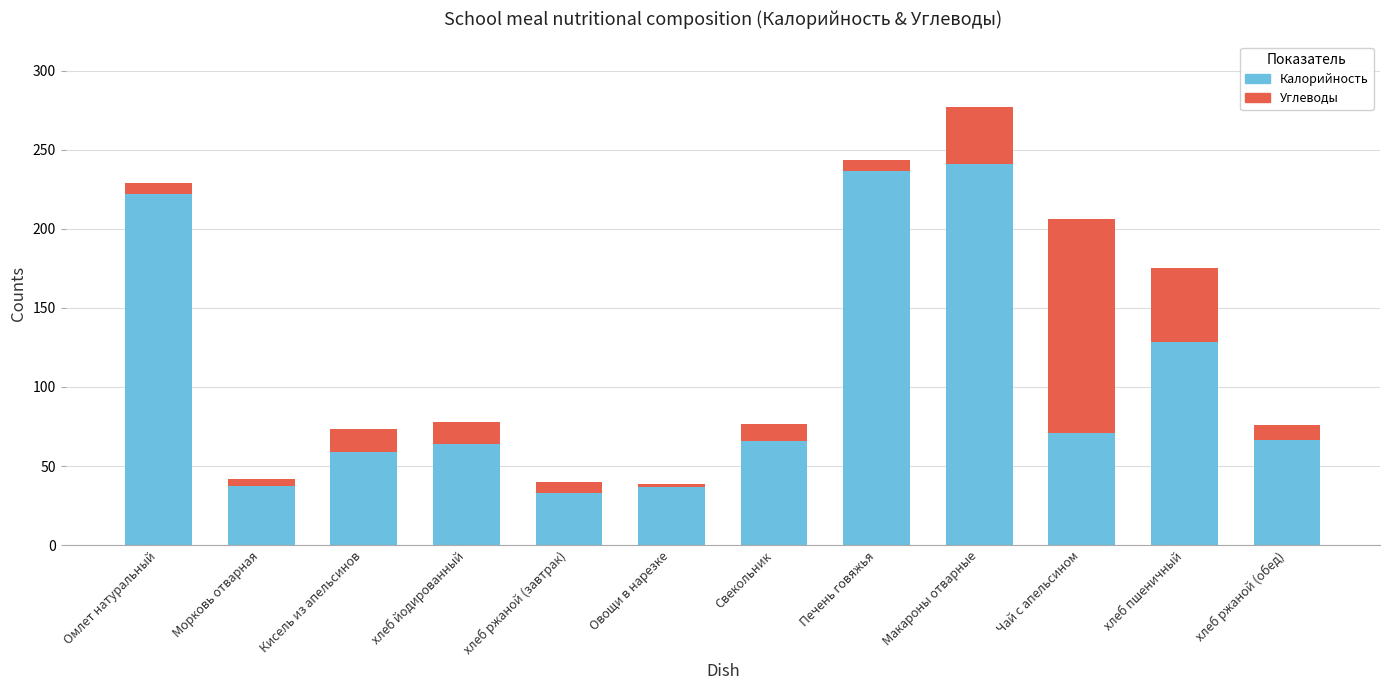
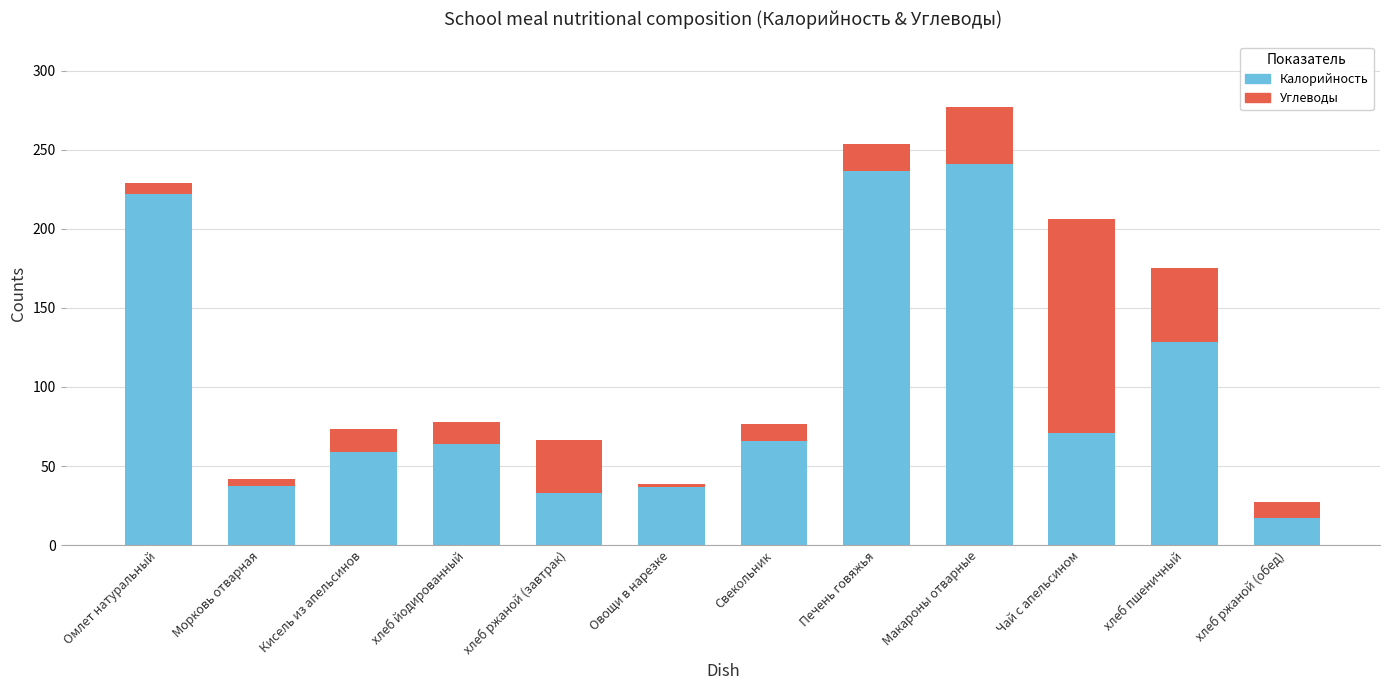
Углеводы, хлеб ржаной (завтрак): 7 -> 33
Углеводы, Печень говяжья: 7 -> 17
Калорийность, хлеб ржаной (обед): 66 -> 17
